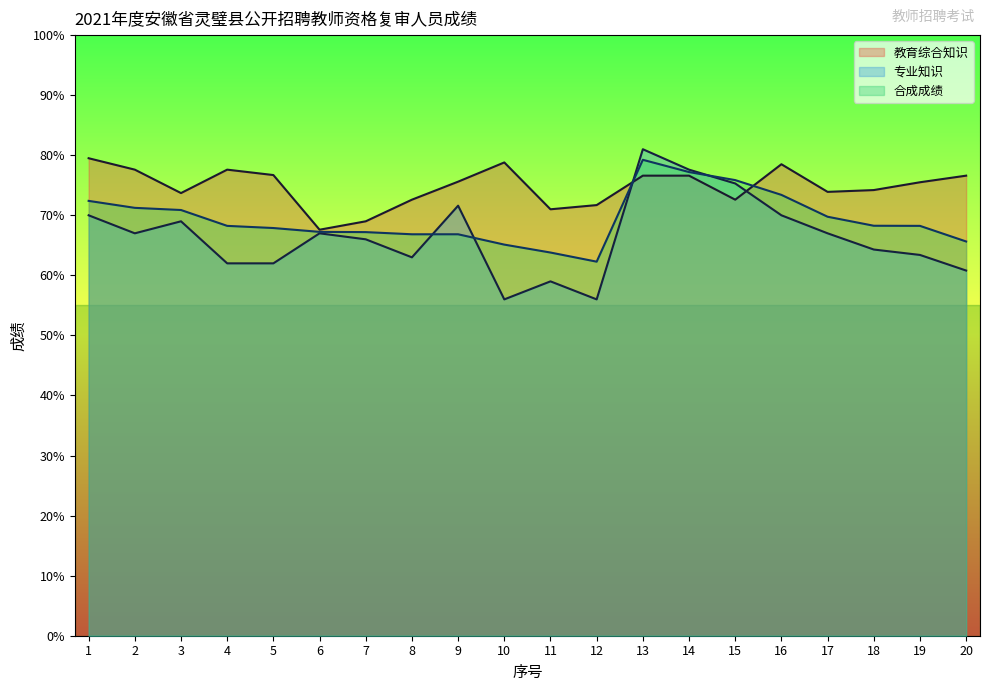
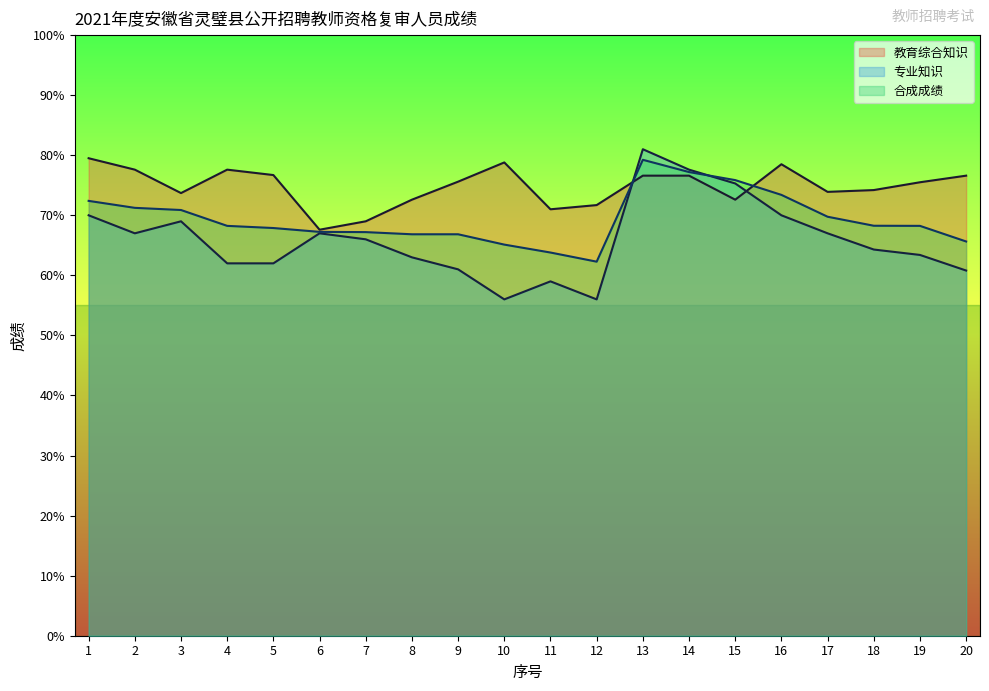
专业知识, 9: 72% -> 61%
